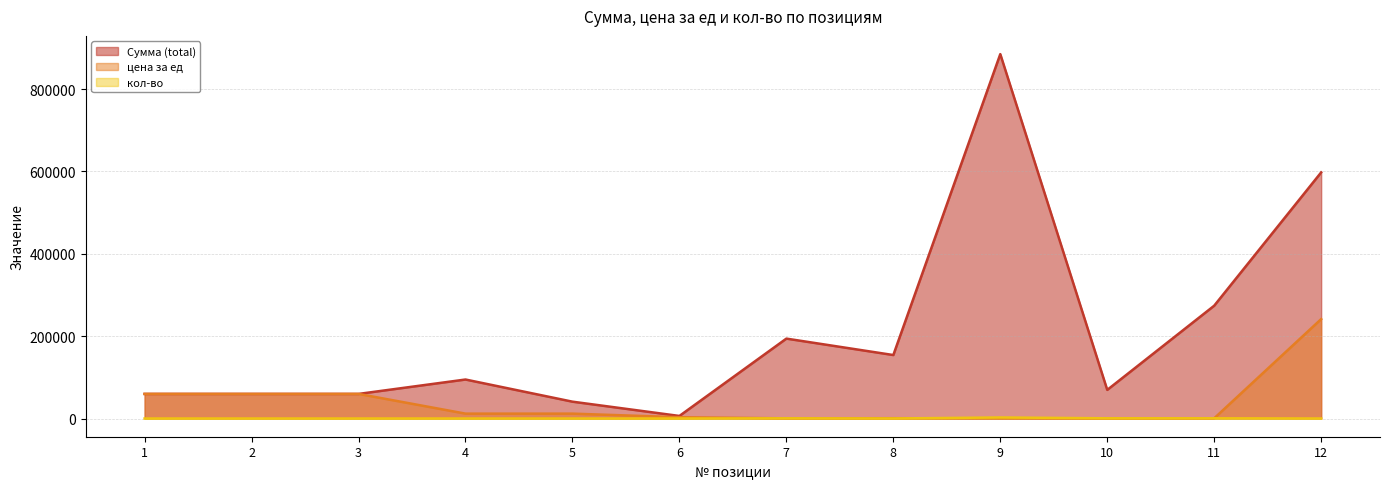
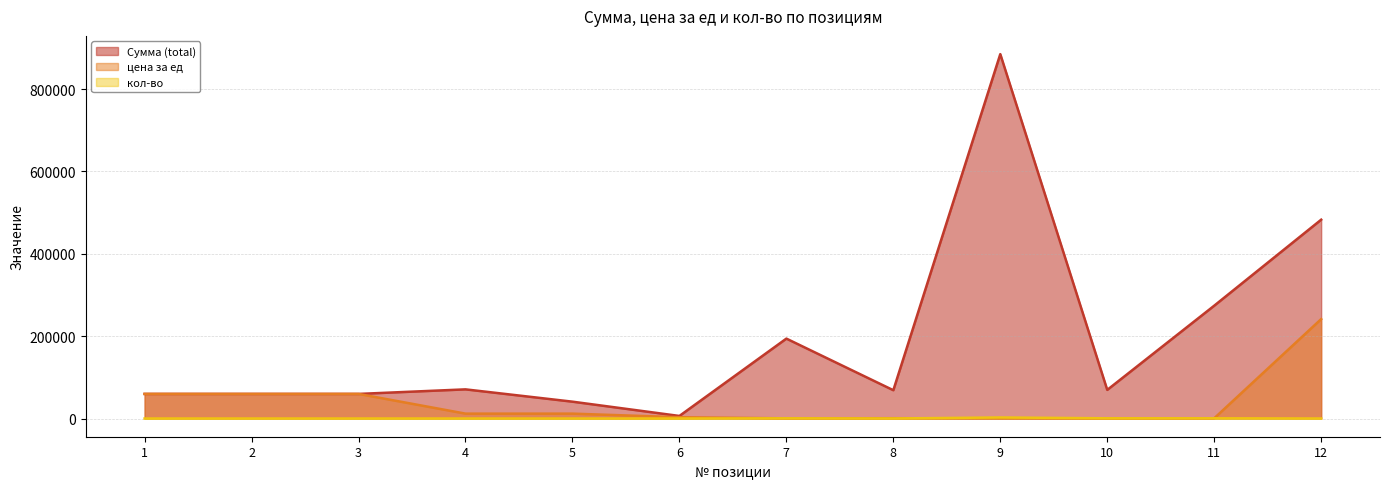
Сумма (total), 4: 90000 -> 70000
Сумма (total), 8: 150000 -> 70000
Сумма (total), 12: 600000 -> 480000
